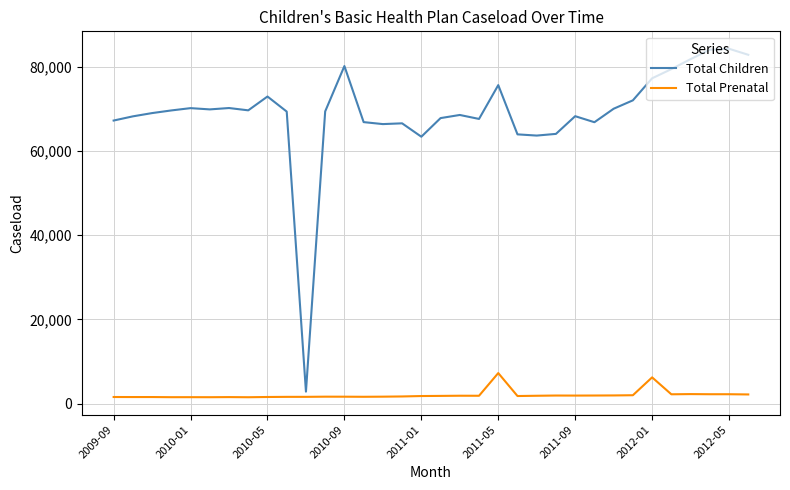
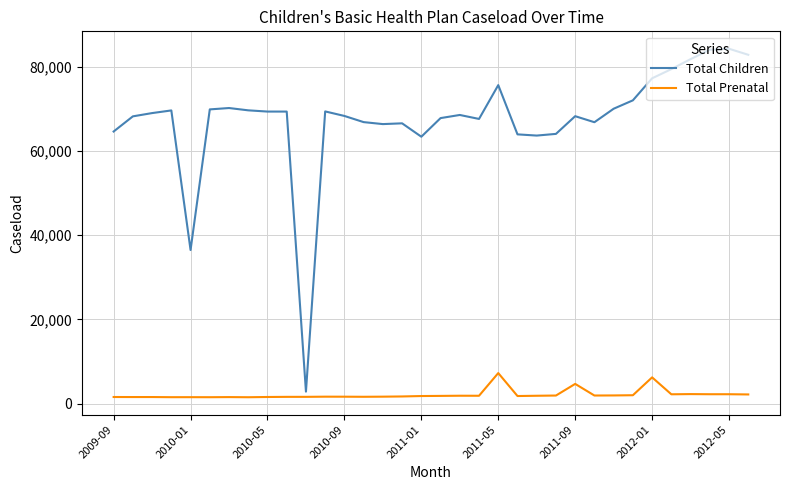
Total Children, 2009-09: 67,000 -> 65,000
Total Children, 2010-01: 70,000 -> 36,000
Total Children, 2010-05: 73,000 -> 69,000
Total Children, 2010-09: 80,000 -> 68,000
Total Prenatal, 2011-09: 2,000 -> 5,000
